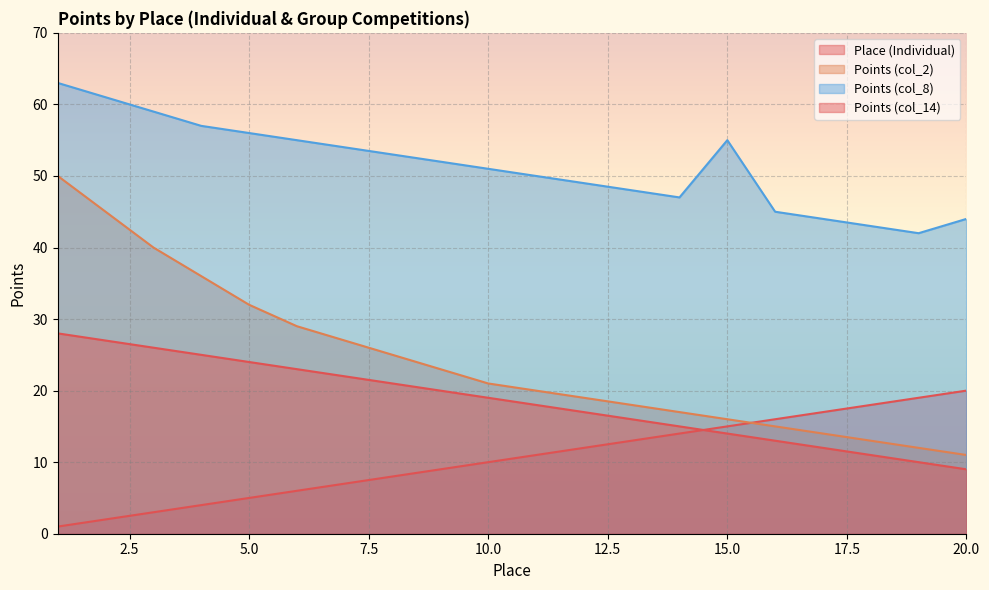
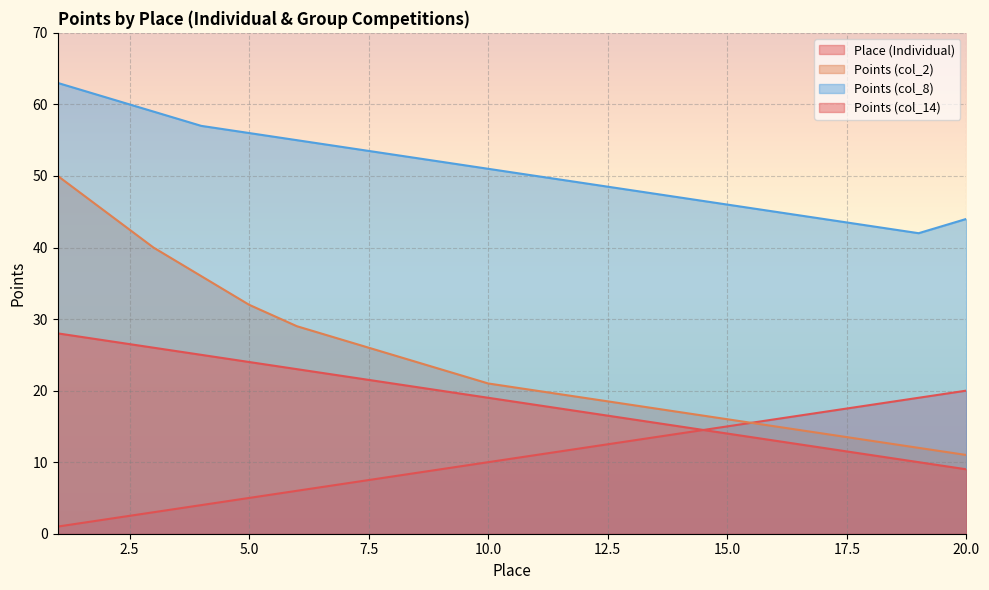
Points (col_8), 15.0: 55 -> 46
